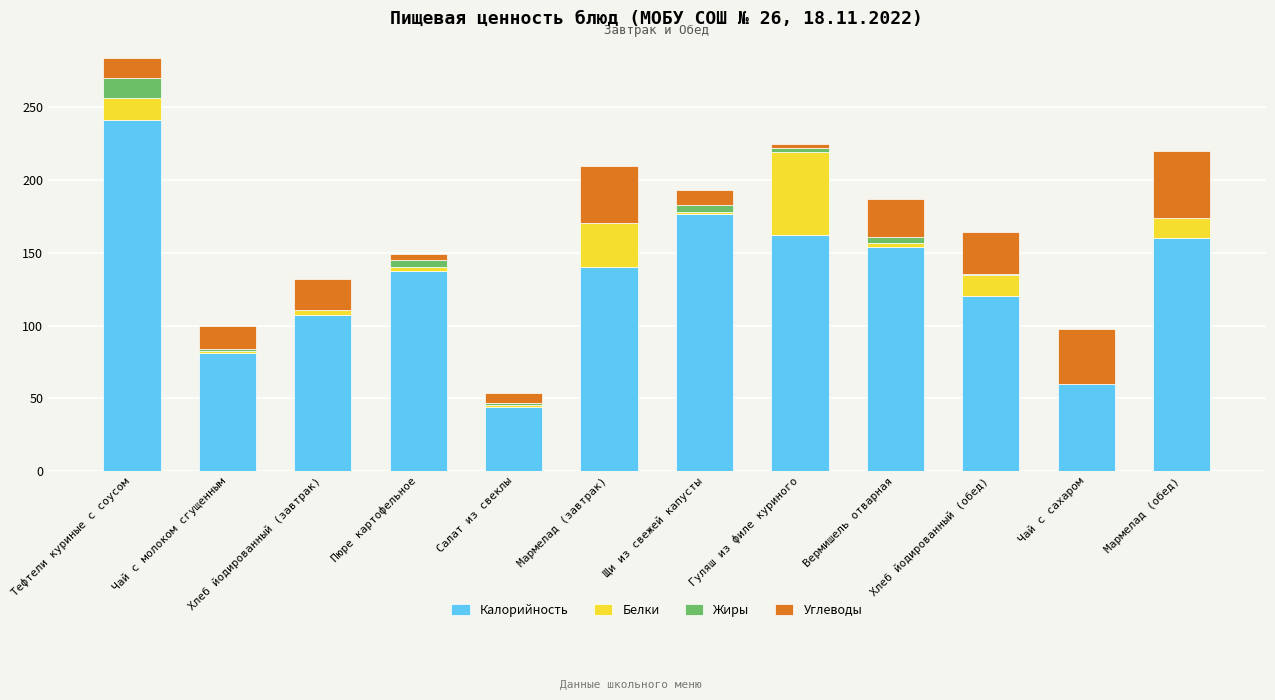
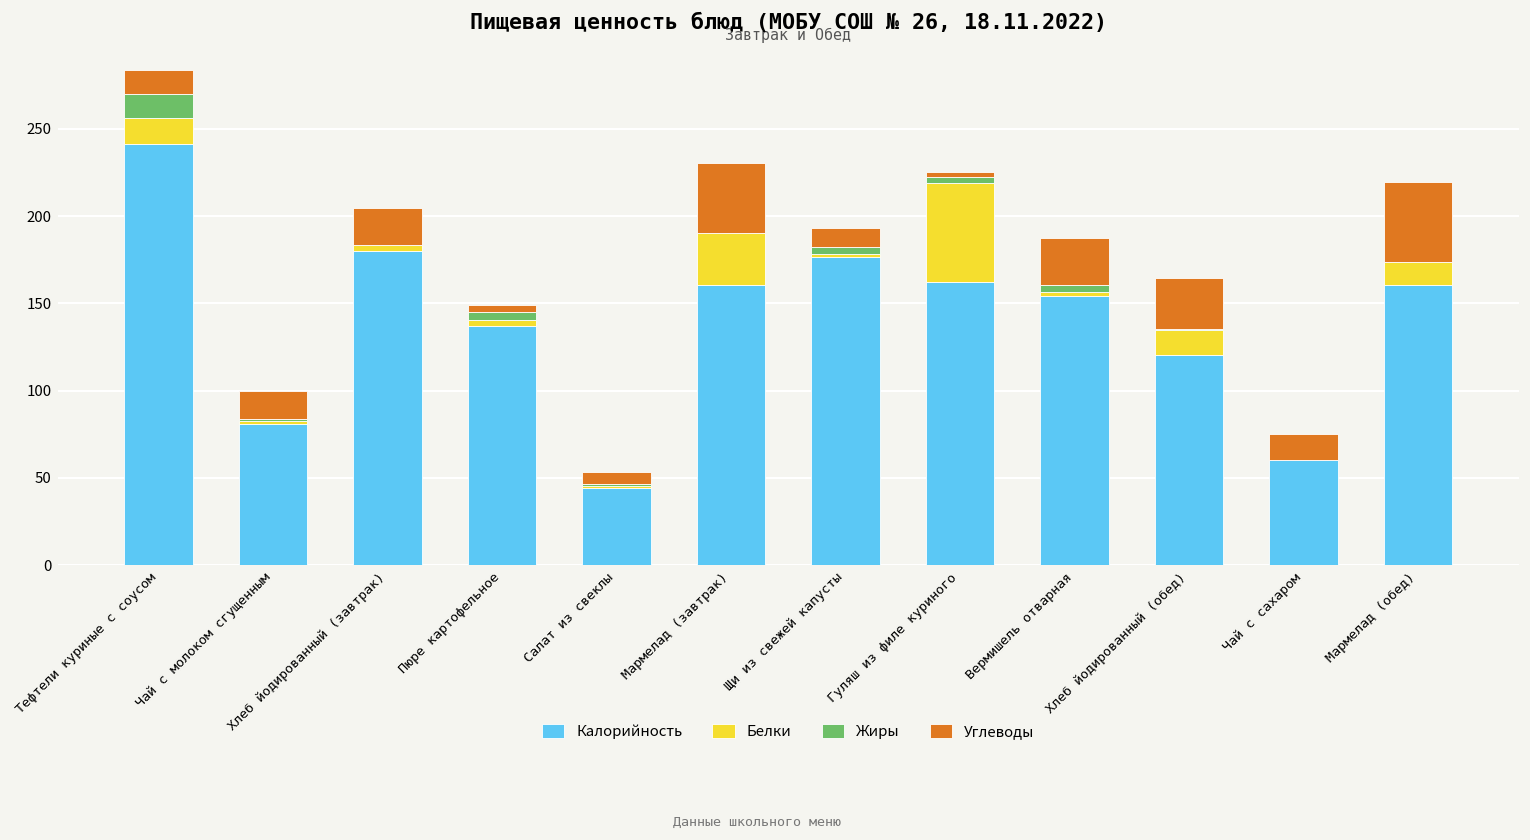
Калорийность, Хлеб йодированный (завтрак): 107 -> 180
Калорийность, Мармелад (завтрак): 140 -> 161
Углеводы, Чай с сахаром: 38 -> 15
